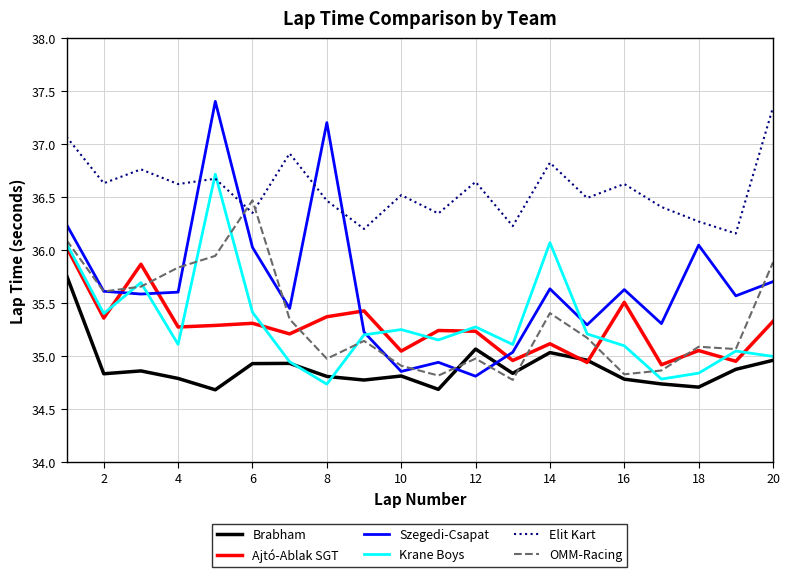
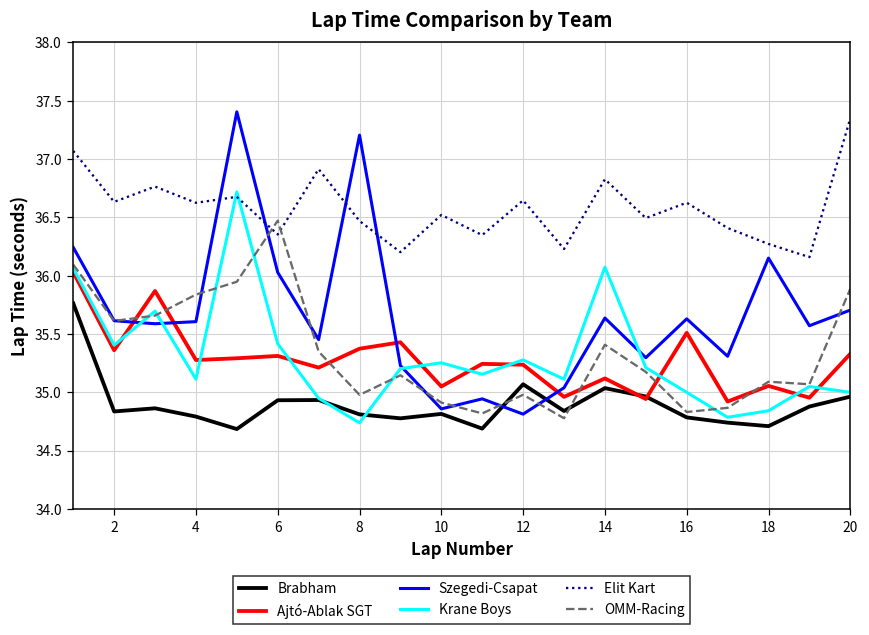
Krane Boys, 16: 35.1 -> 35.0
Szegedi-Csapat, 18: 36.05 -> 36.15
